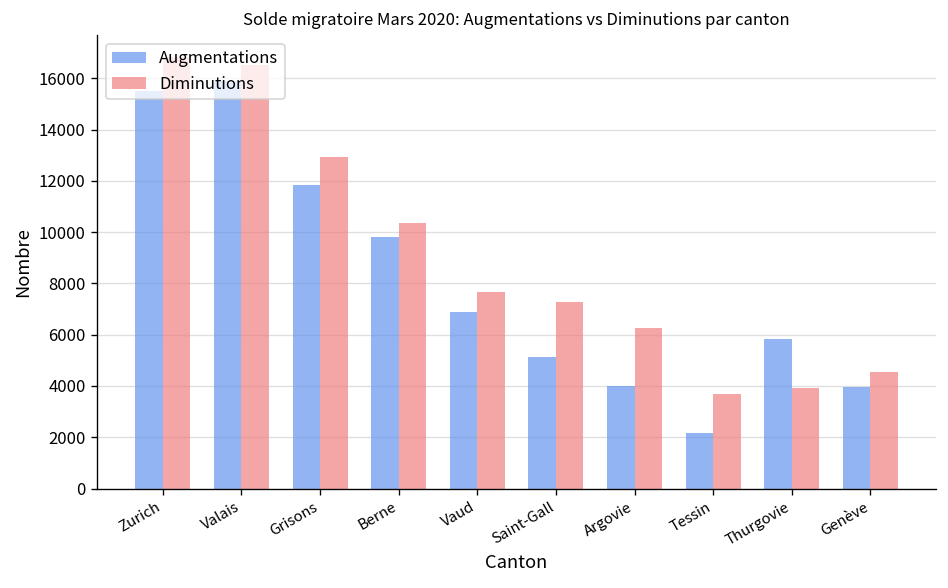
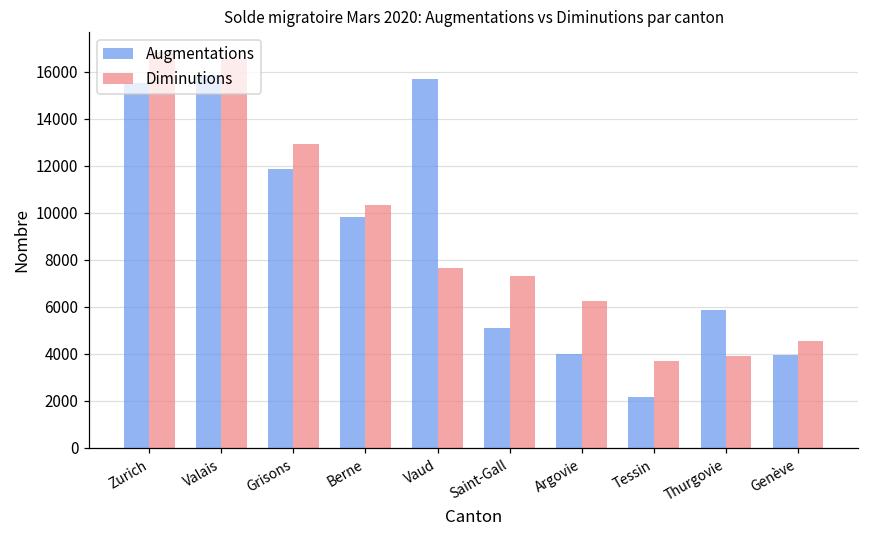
Augmentations, Vaud: 6900 -> 15700
